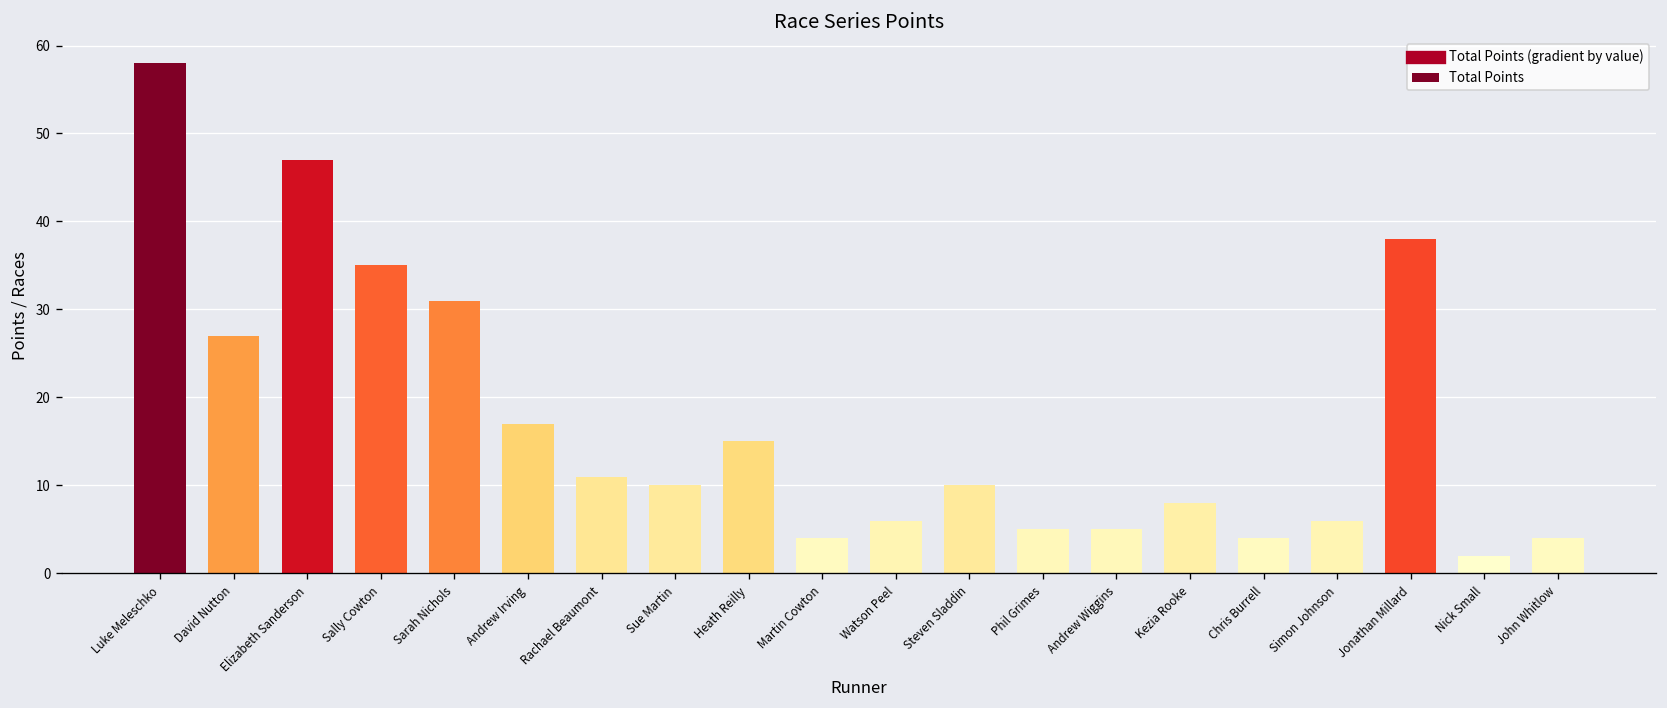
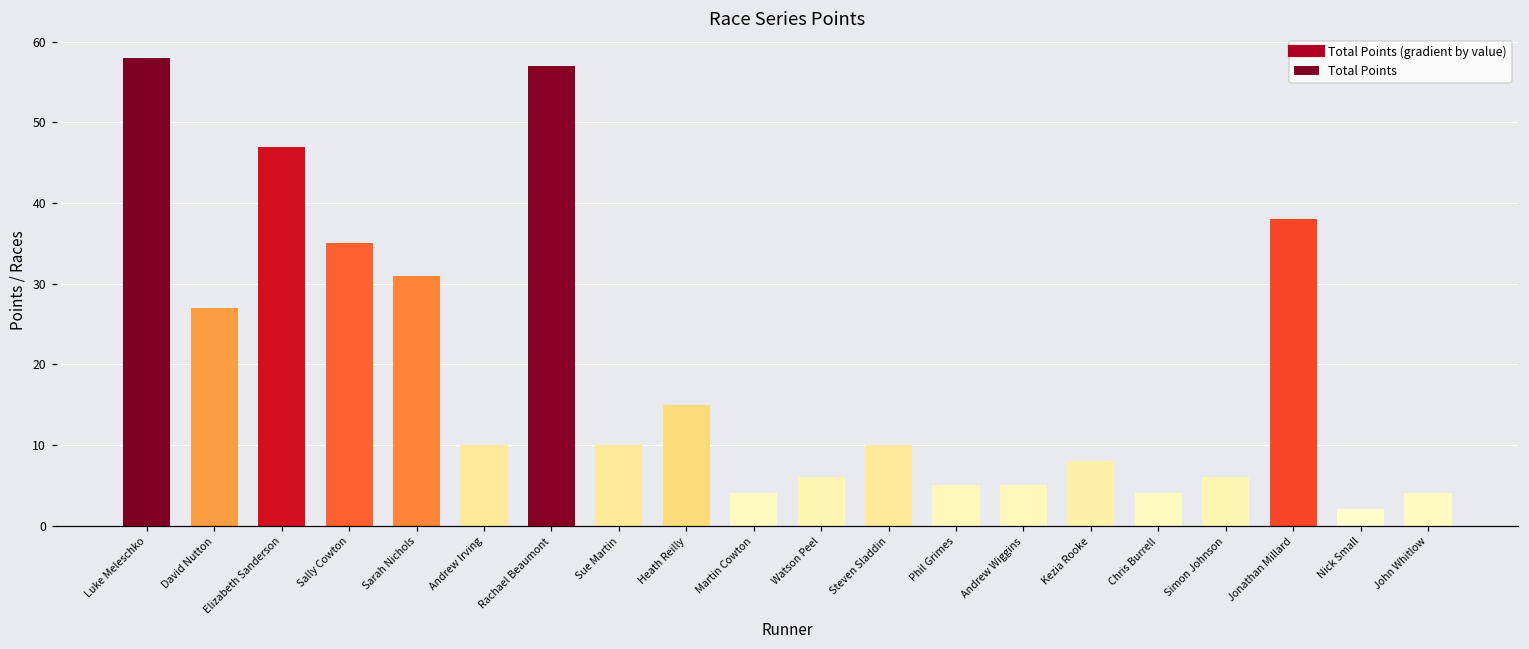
Andrew Irving: 17 -> 10
Rachael Beaumont: 11 -> 57
